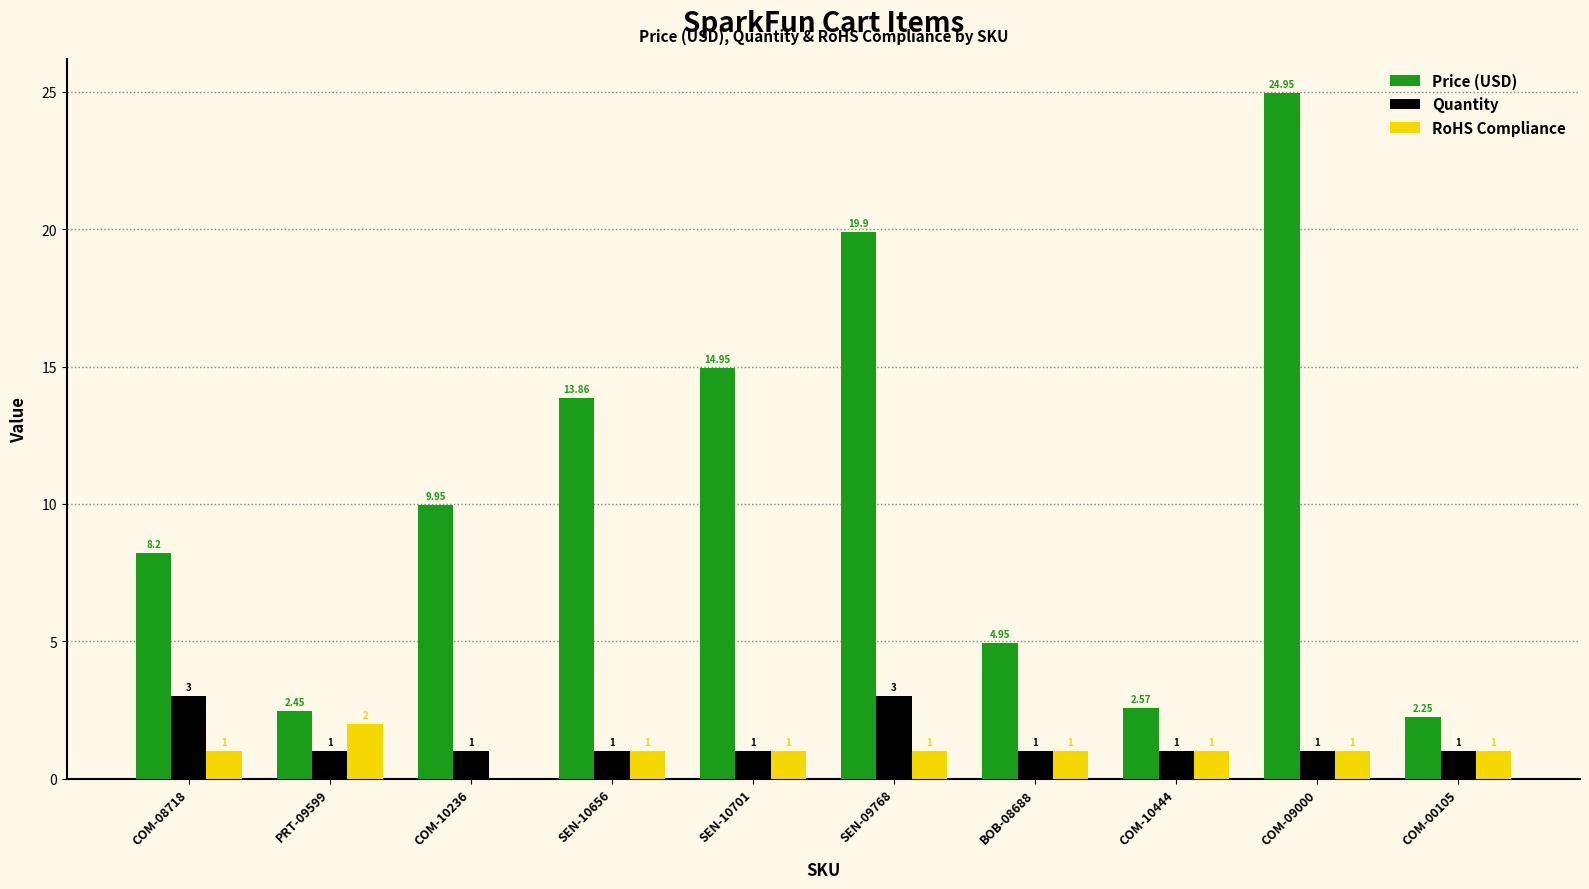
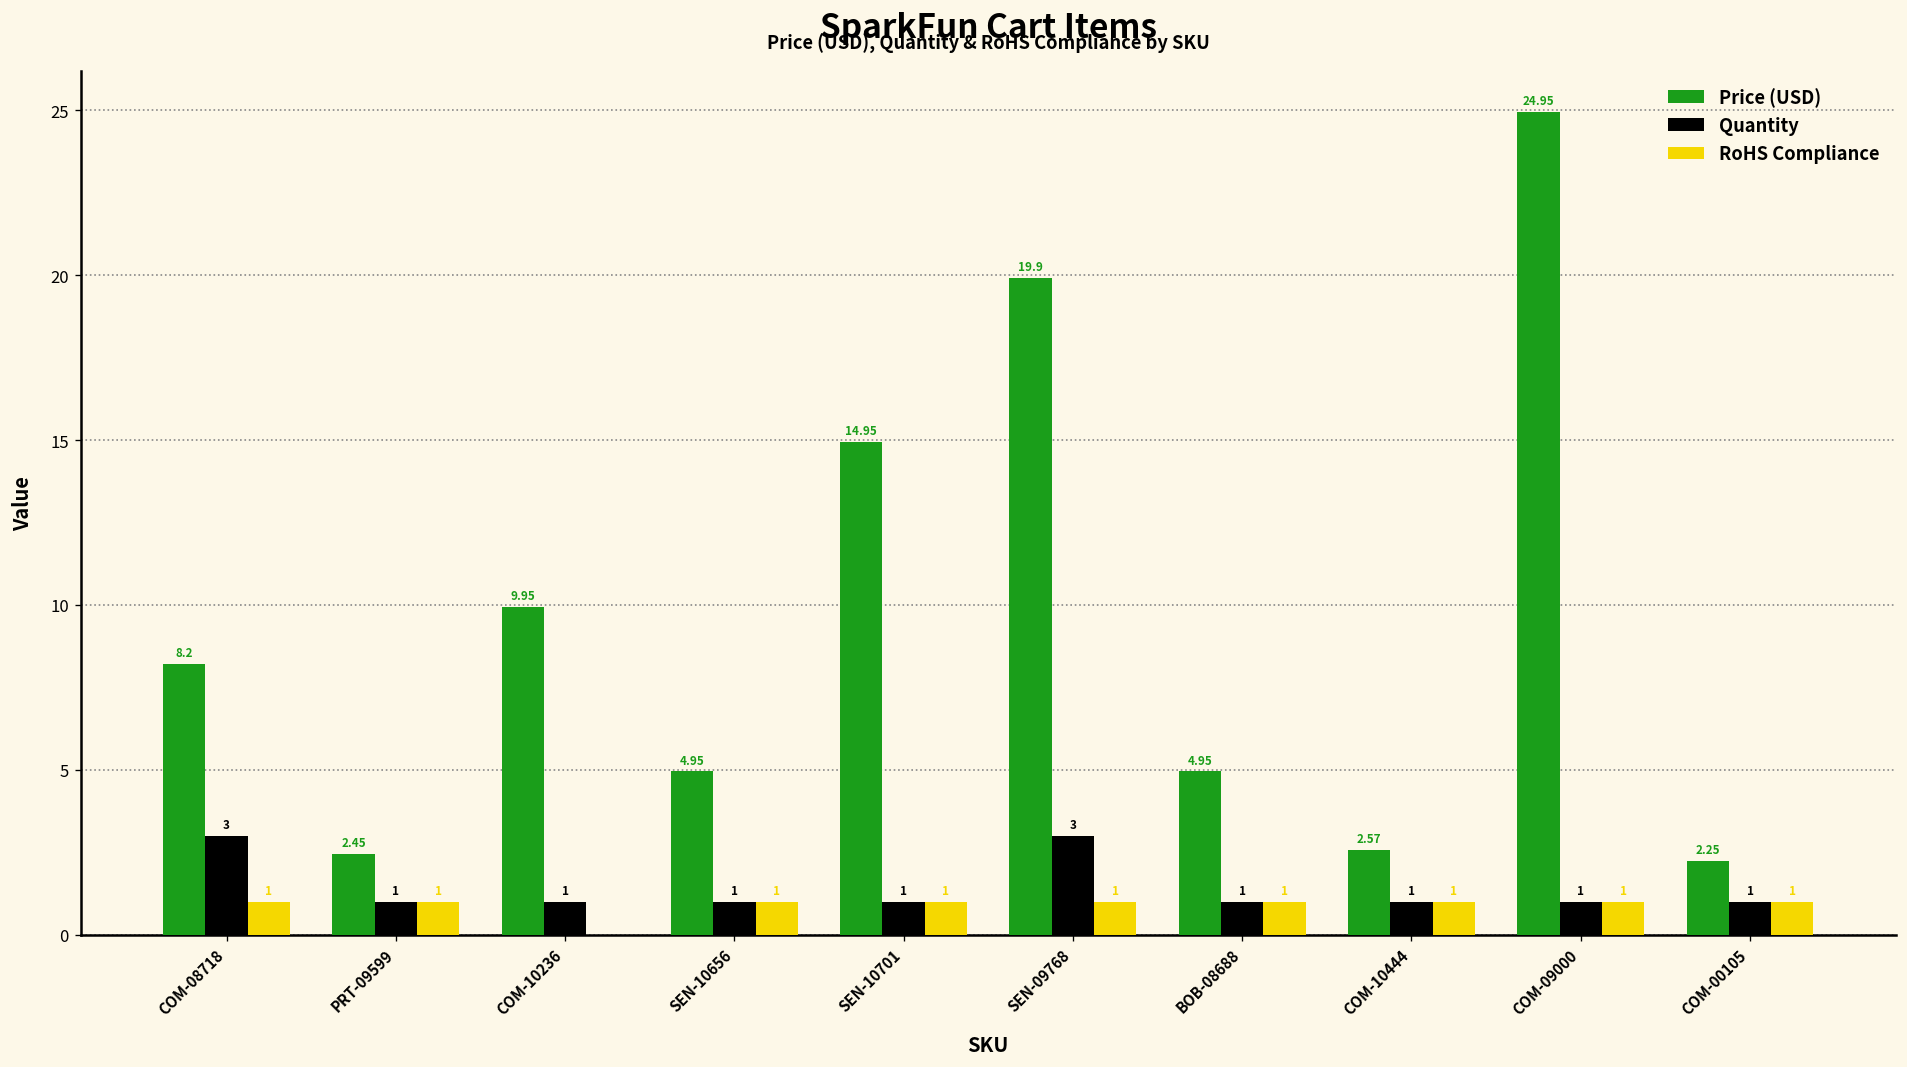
RoHS Compliance, PRT-09599: 2 -> 1
Price (USD), SEN-10656: 13.86 -> 4.95
